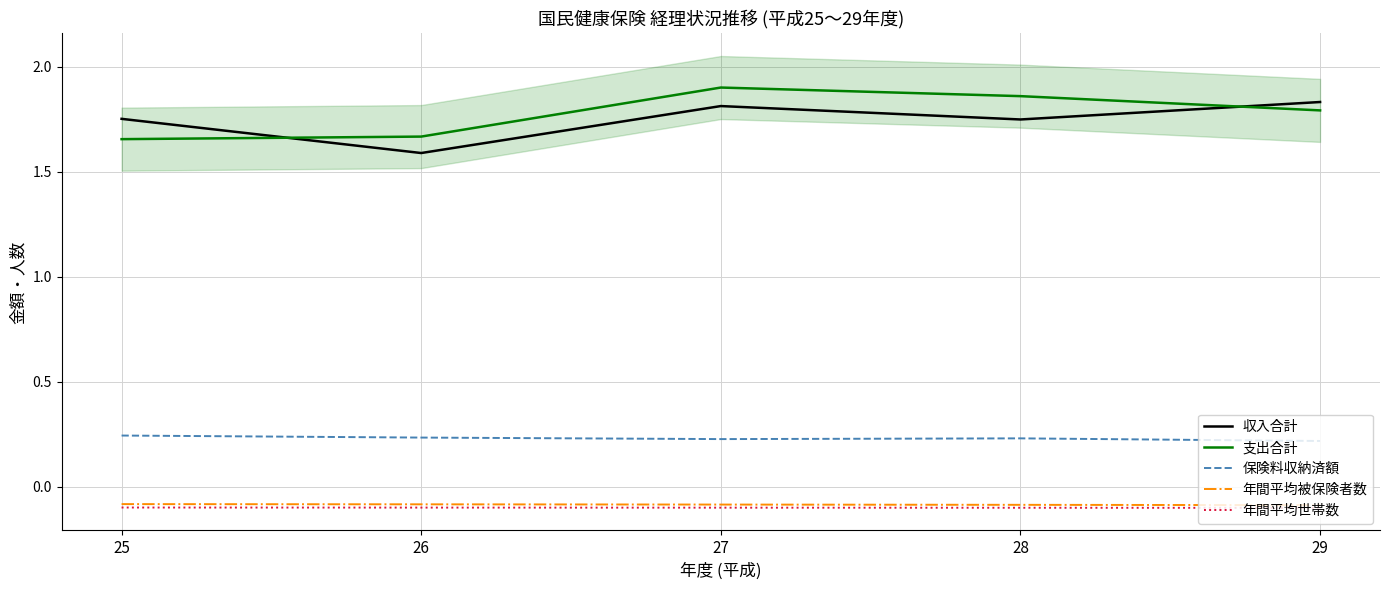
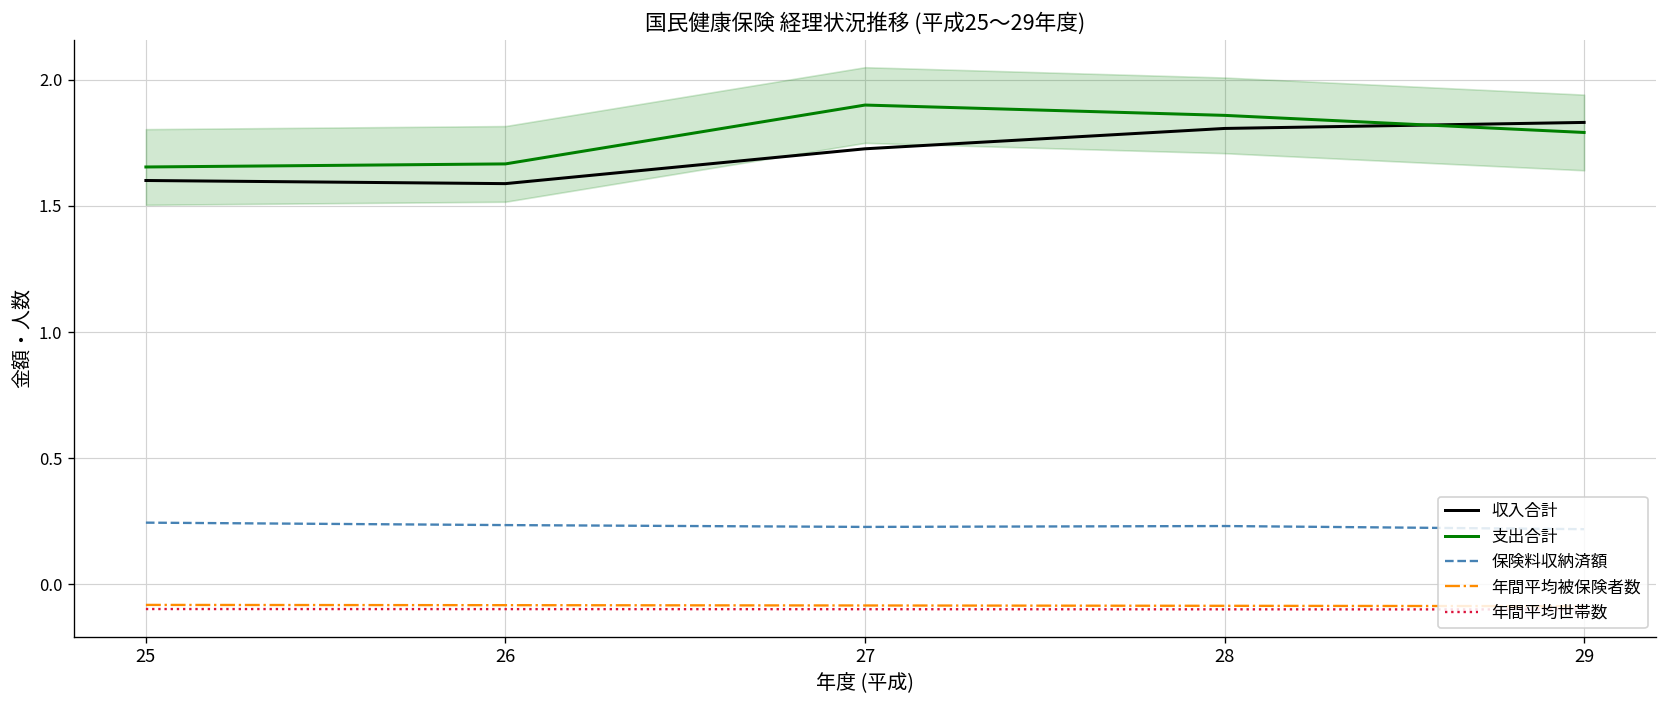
収入合計, 25: 1.75 -> 1.60
収入合計, 27: 1.81 -> 1.73
収入合計, 28: 1.75 -> 1.81
